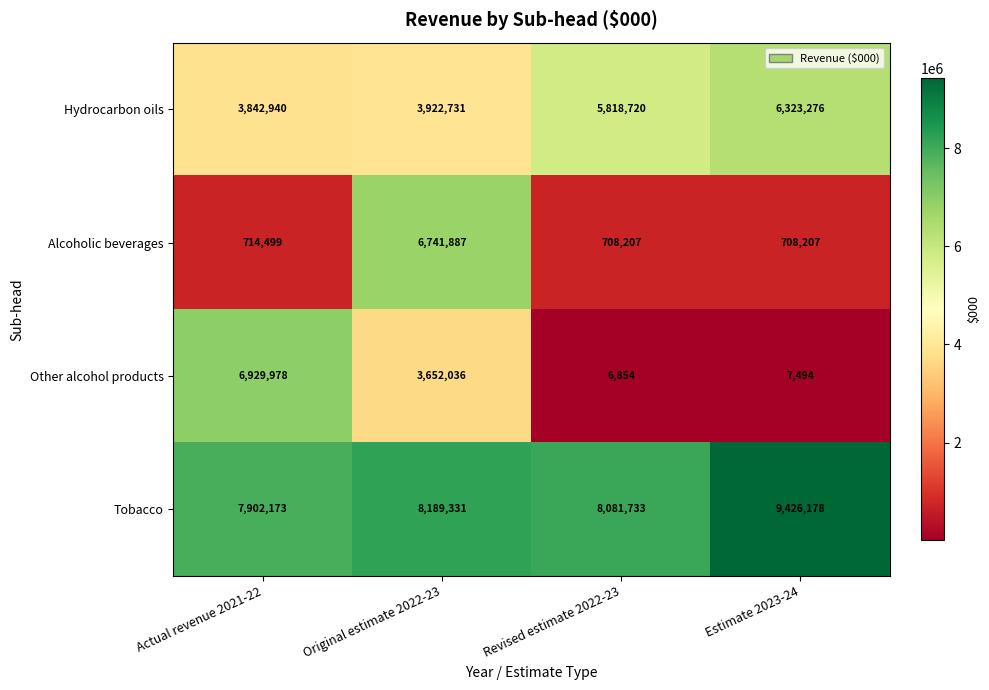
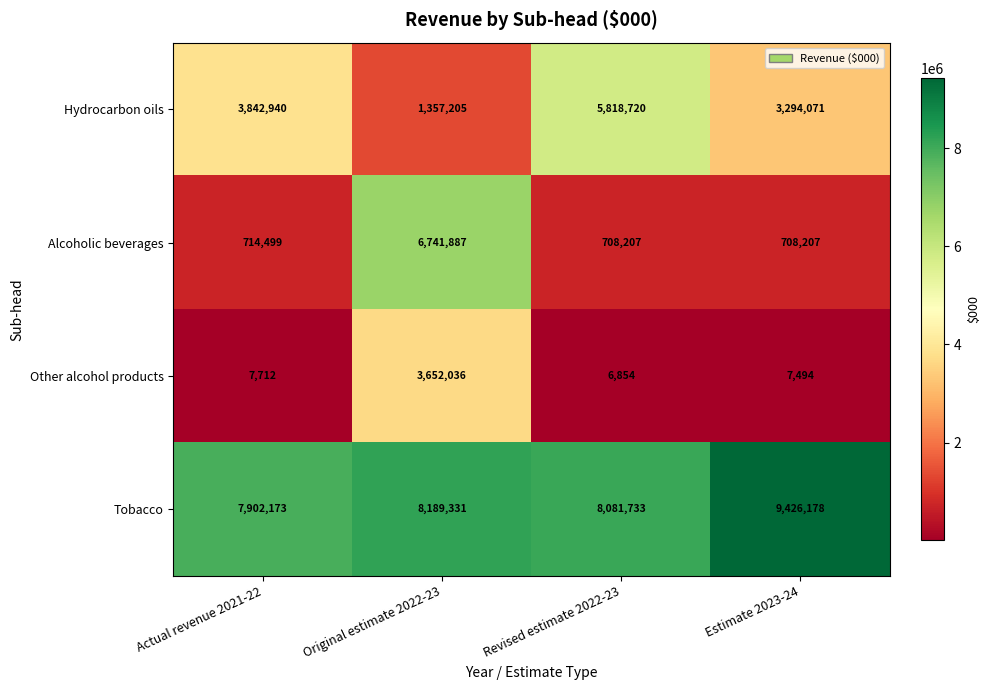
Hydrocarbon oils, Original estimate 2022-23: 3,922,731 -> 1,357,205
Hydrocarbon oils, Estimate 2023-24: 6,323,276 -> 3,294,071
Other alcohol products, Actual revenue 2021-22: 6,929,978 -> 7,712
